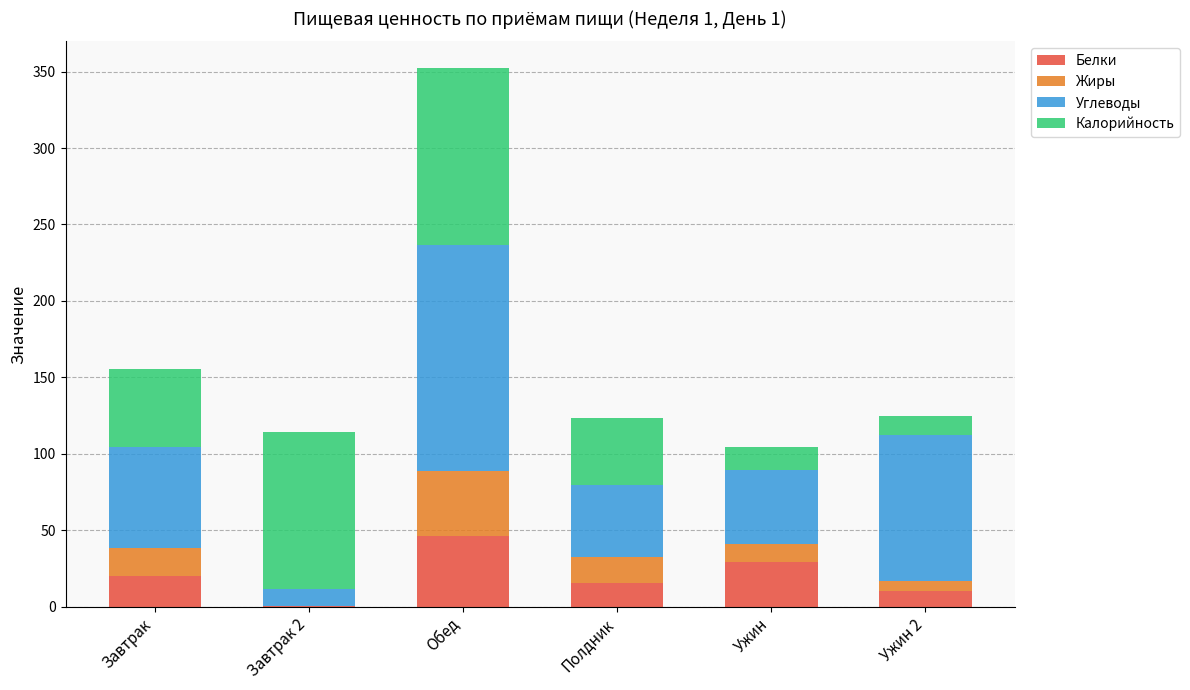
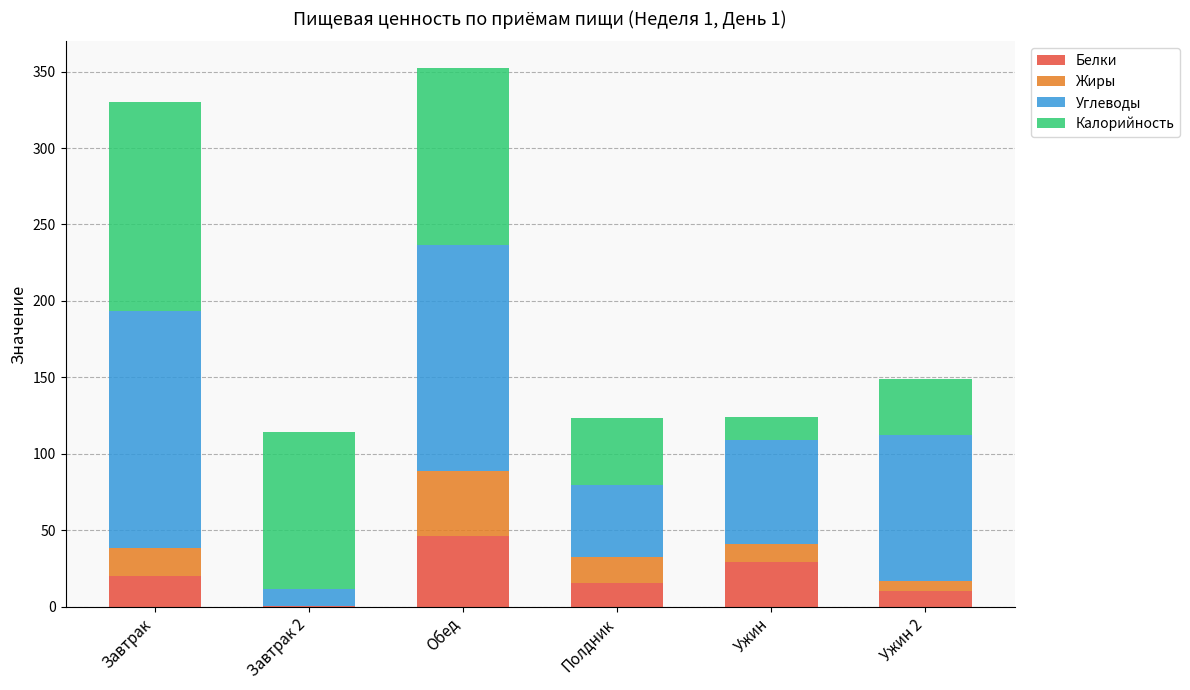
Углеводы, Завтрак: 66 -> 155
Калорийность, Завтрак: 51 -> 137
Углеводы, Ужин: 48 -> 68
Калорийность, Ужин 2: 13 -> 37
